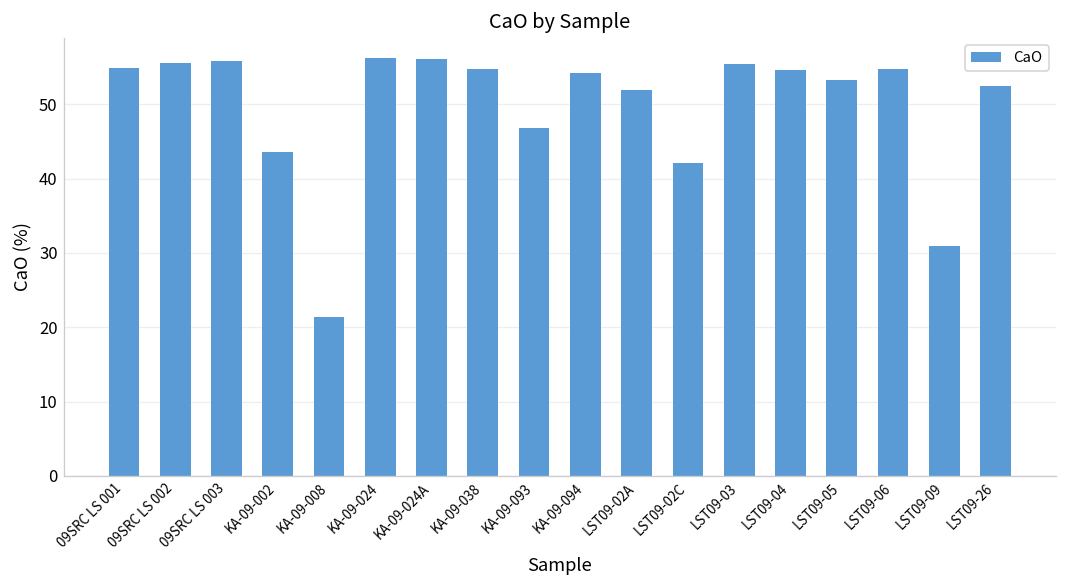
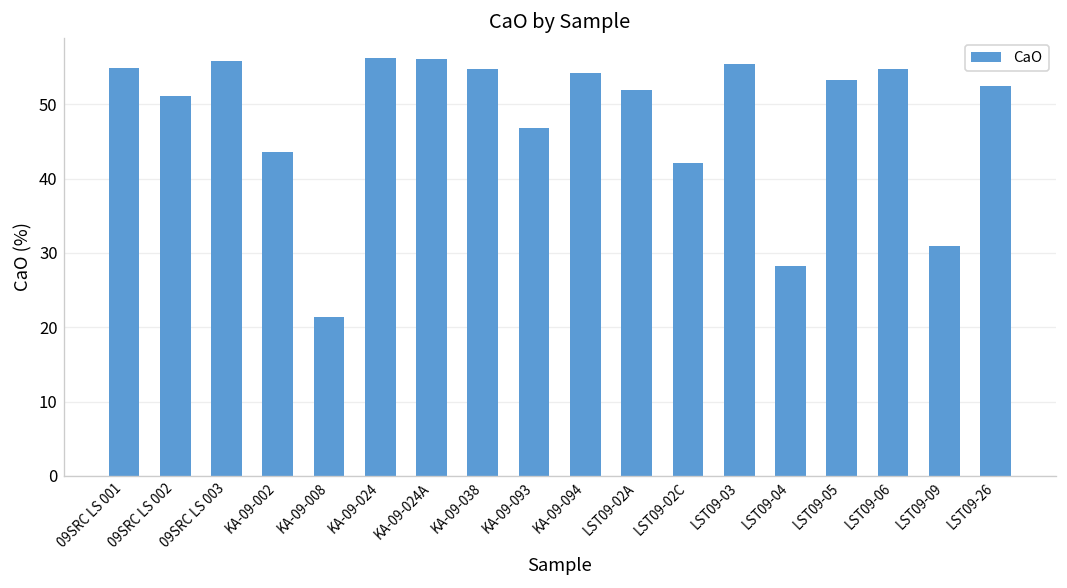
09SRC LS 002: 56 -> 51
LST09-04: 55 -> 28
